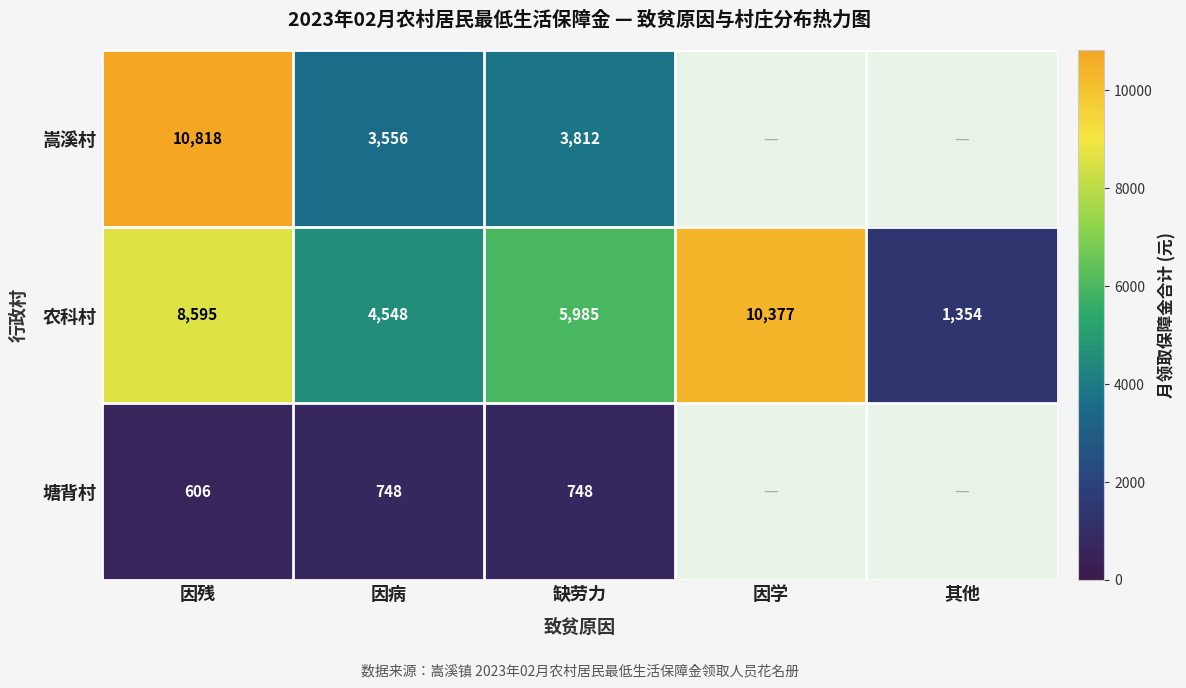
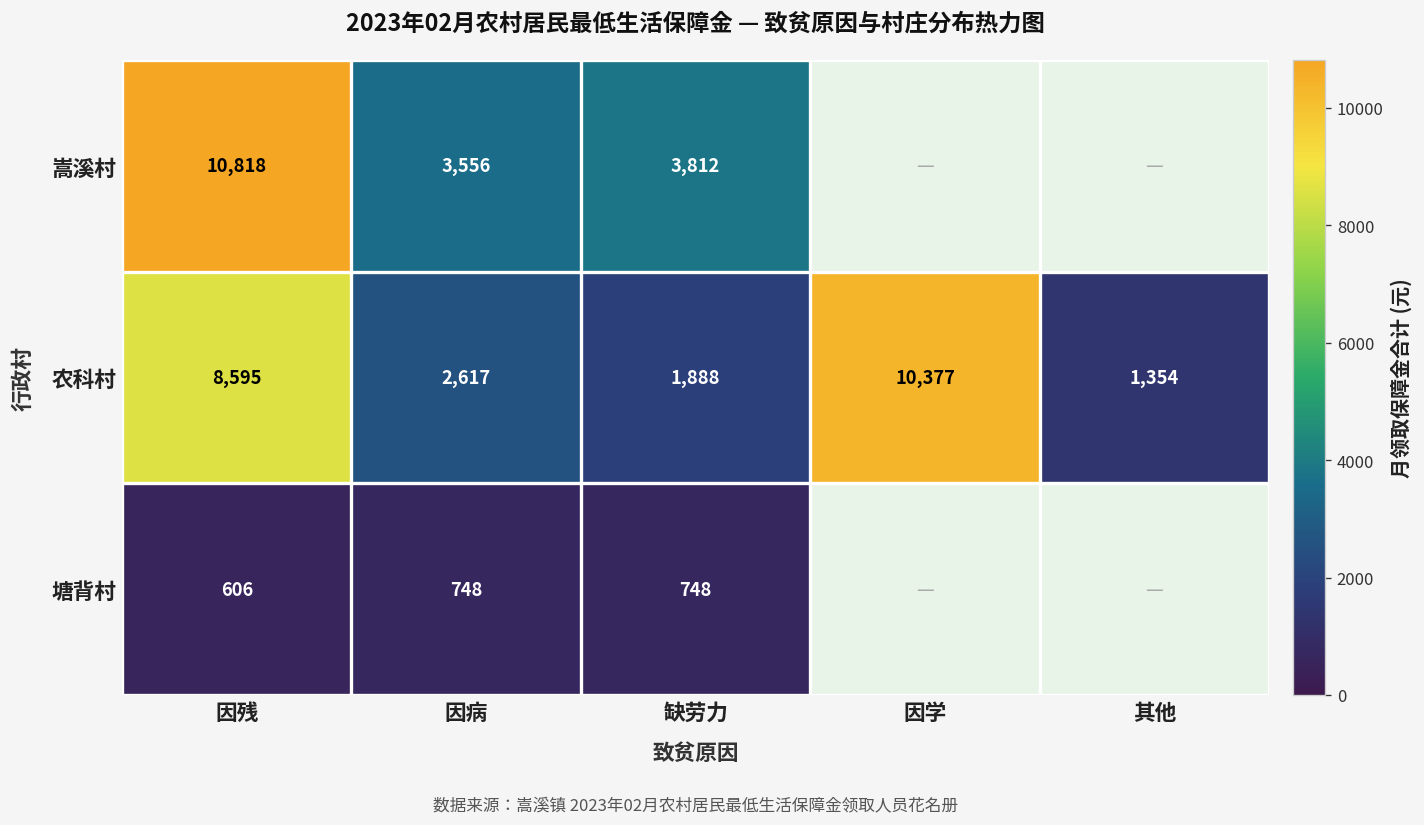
农科村, 因病: 4,548 -> 2,617
农科村, 缺劳力: 5,985 -> 1,888
